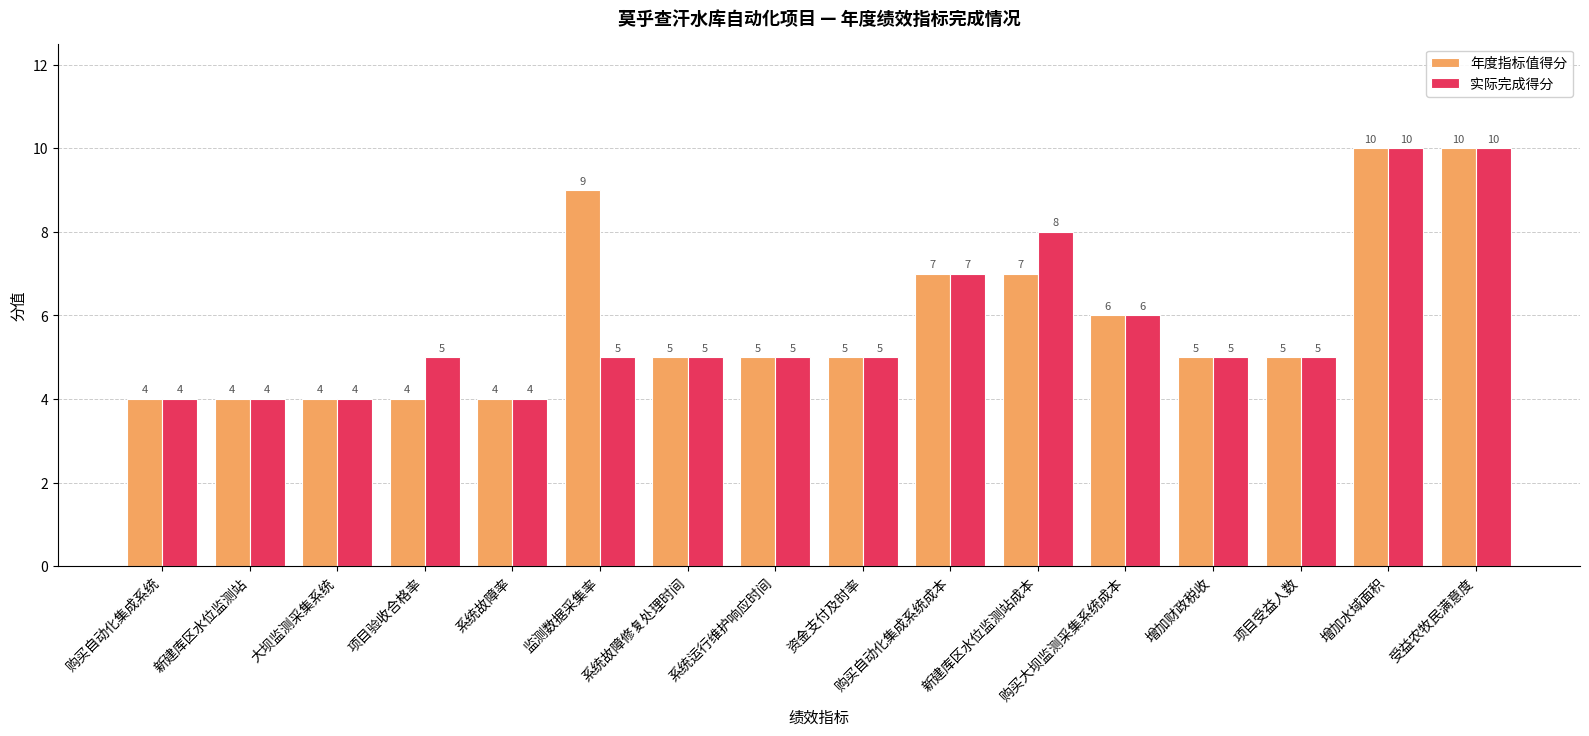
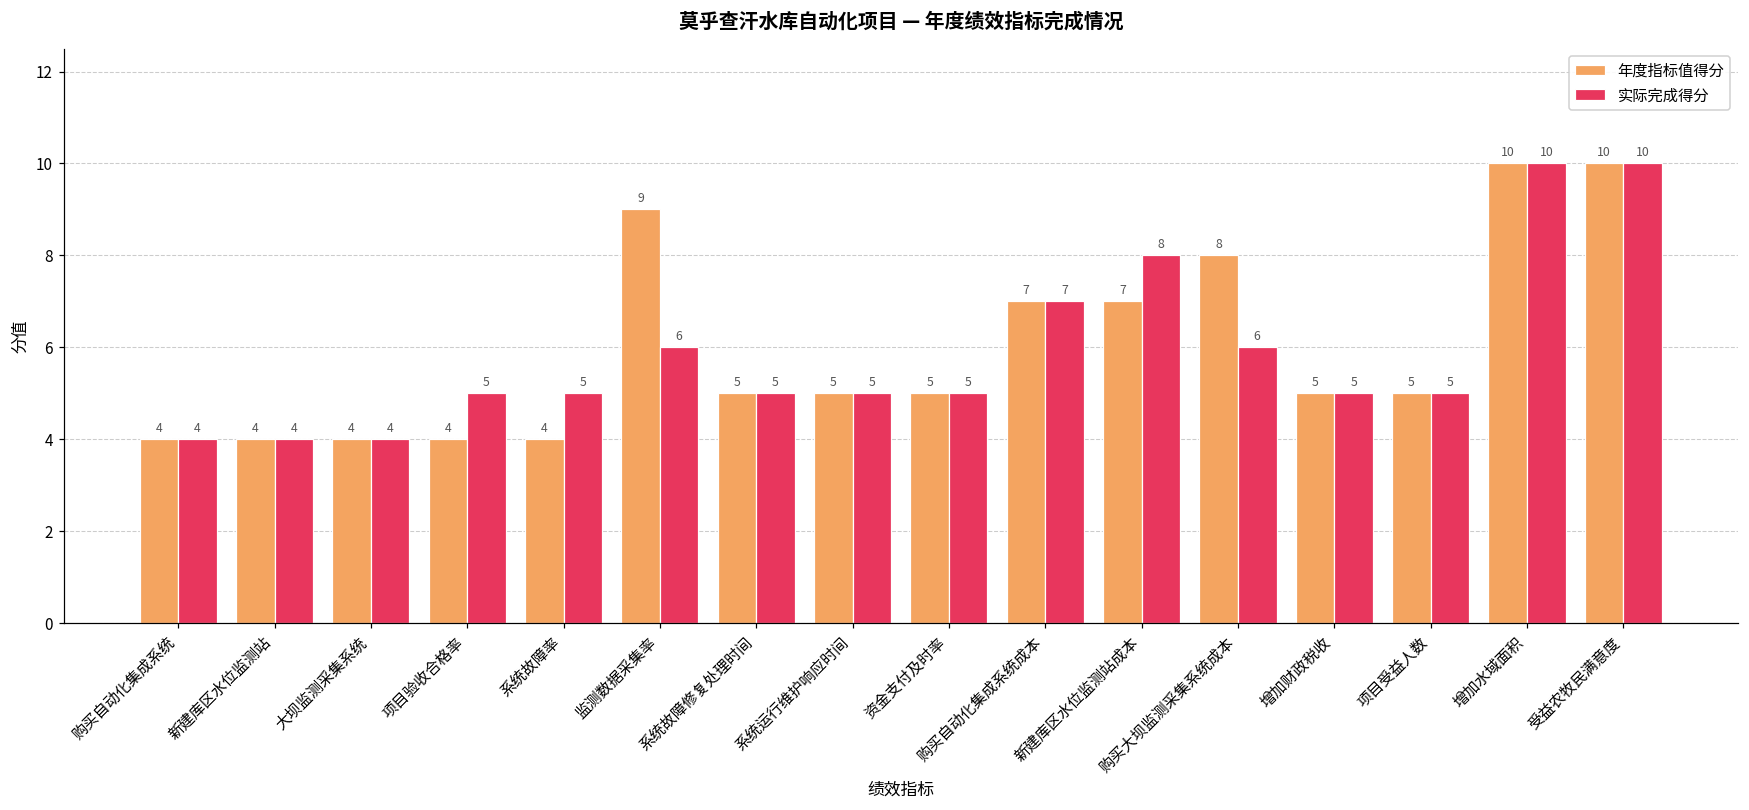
实际完成得分, 系统故障率: 4 -> 5
实际完成得分, 监测数据采集率: 5 -> 6
年度指标值得分, 购买大坝监测采集系统成本: 6 -> 8
